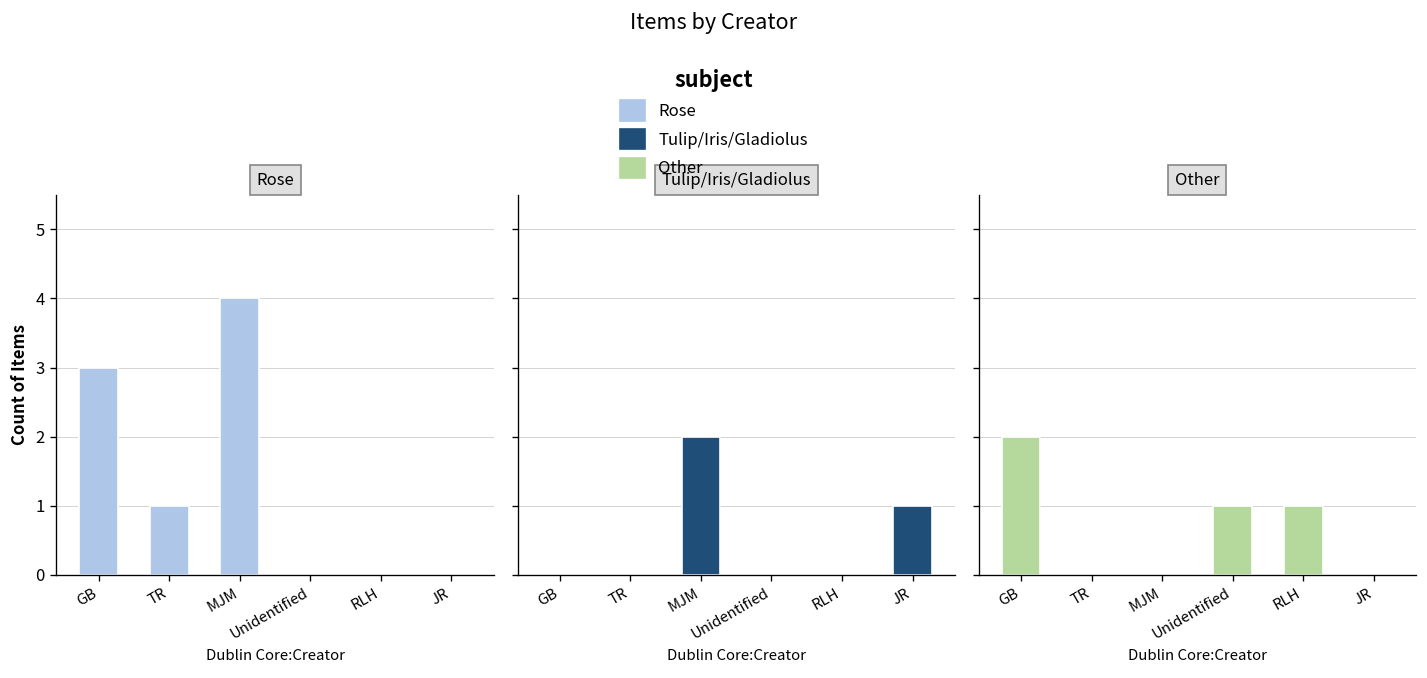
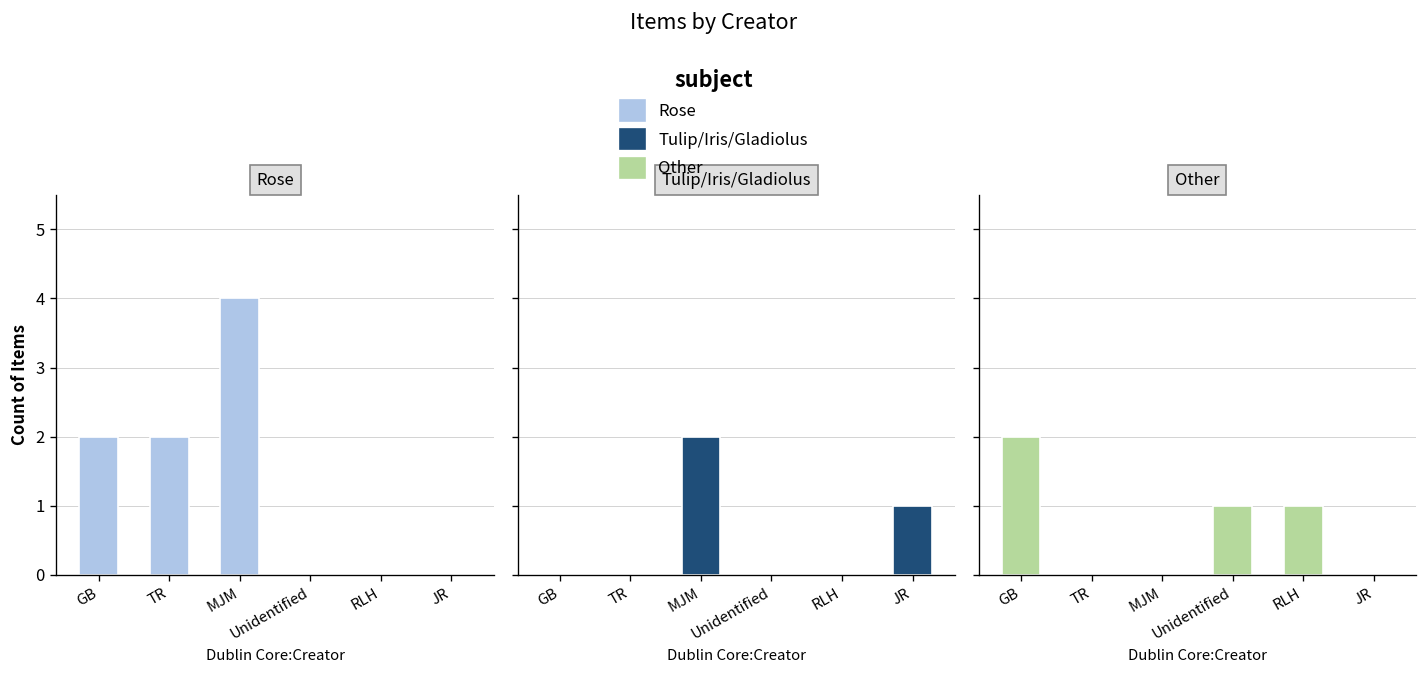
Rose, GB: 3 -> 2
Rose, TR: 1 -> 2
